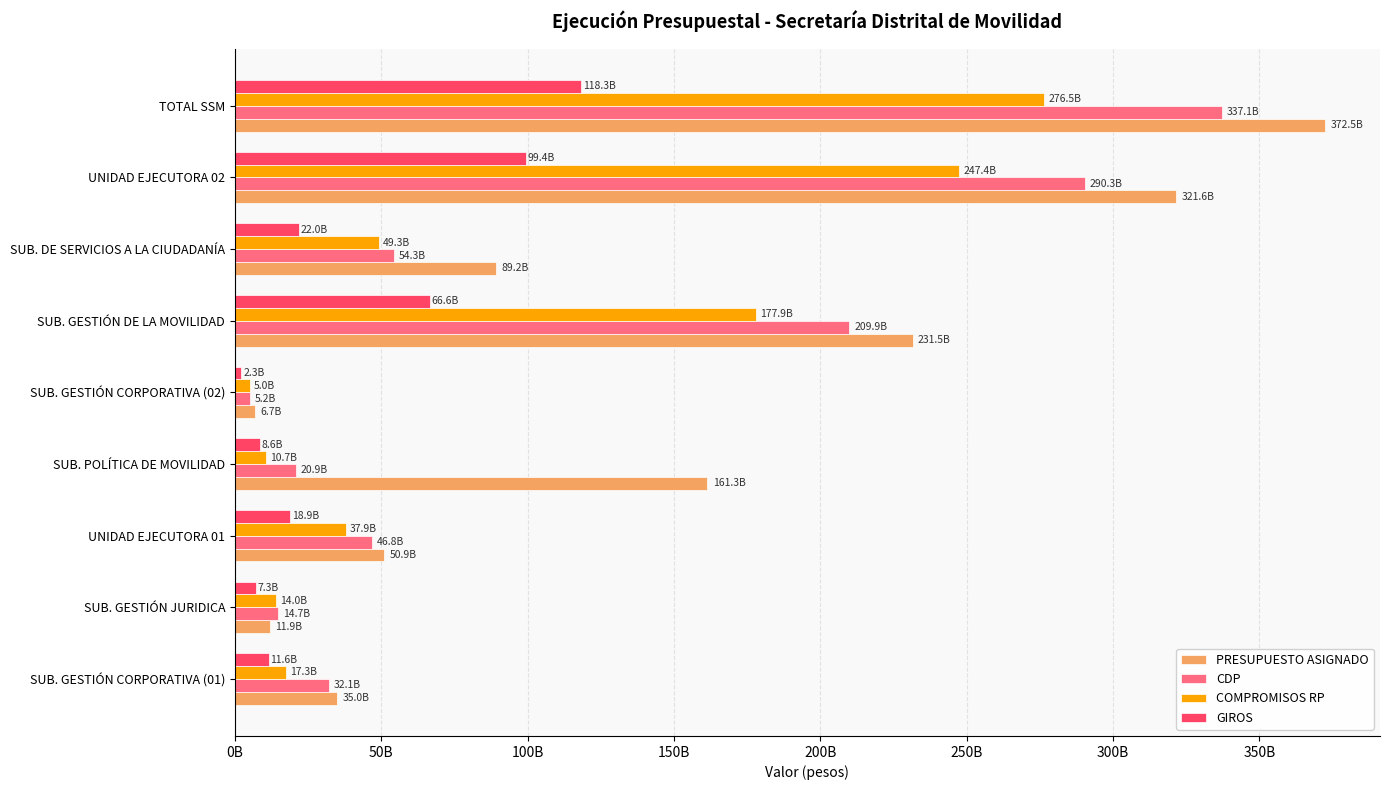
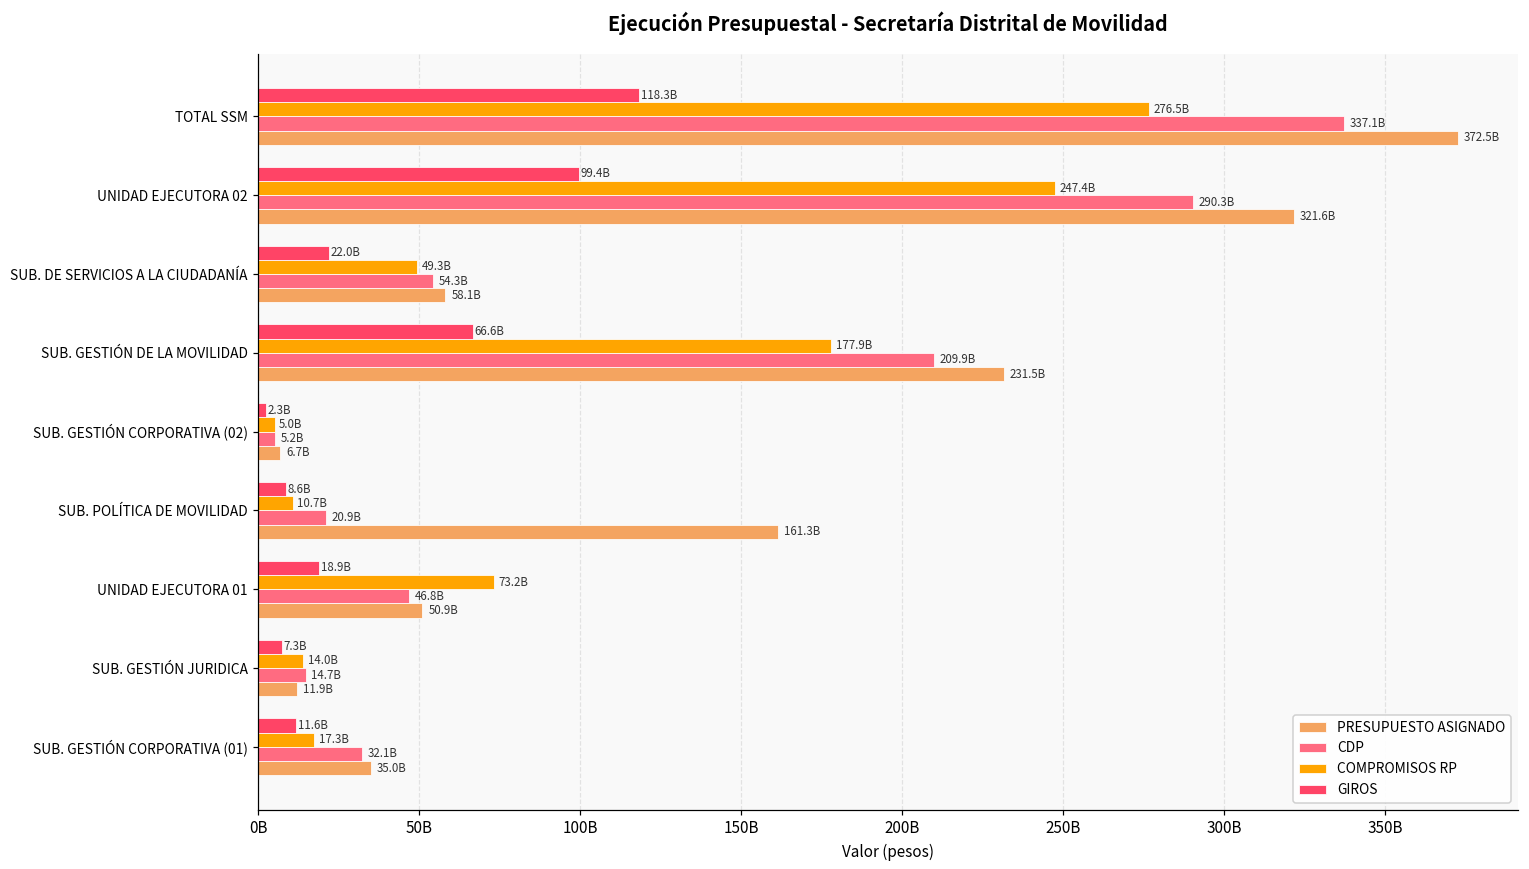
PRESUPUESTO ASIGNADO, SUB. DE SERVICIOS A LA CIUDADANÍA: 89.2B -> 58.1B
COMPROMISOS RP, UNIDAD EJECUTORA 01: 37.9B -> 73.2B
